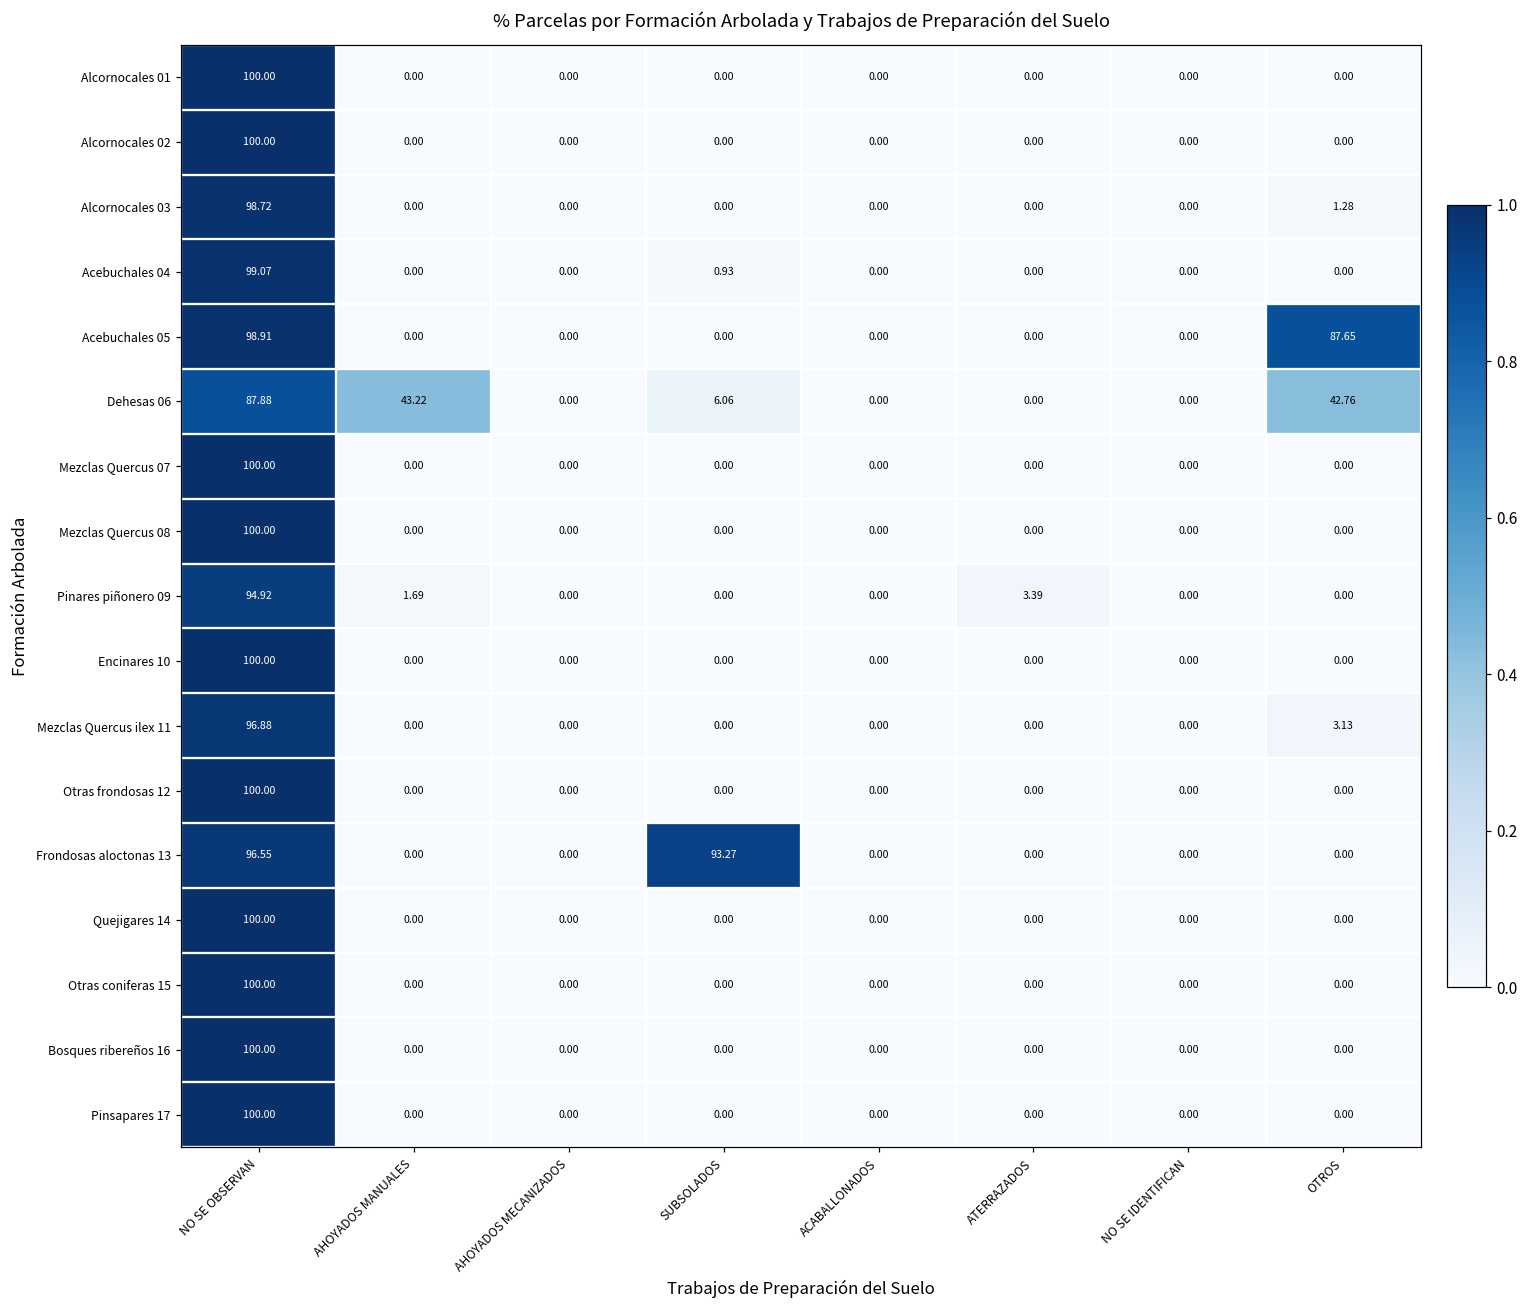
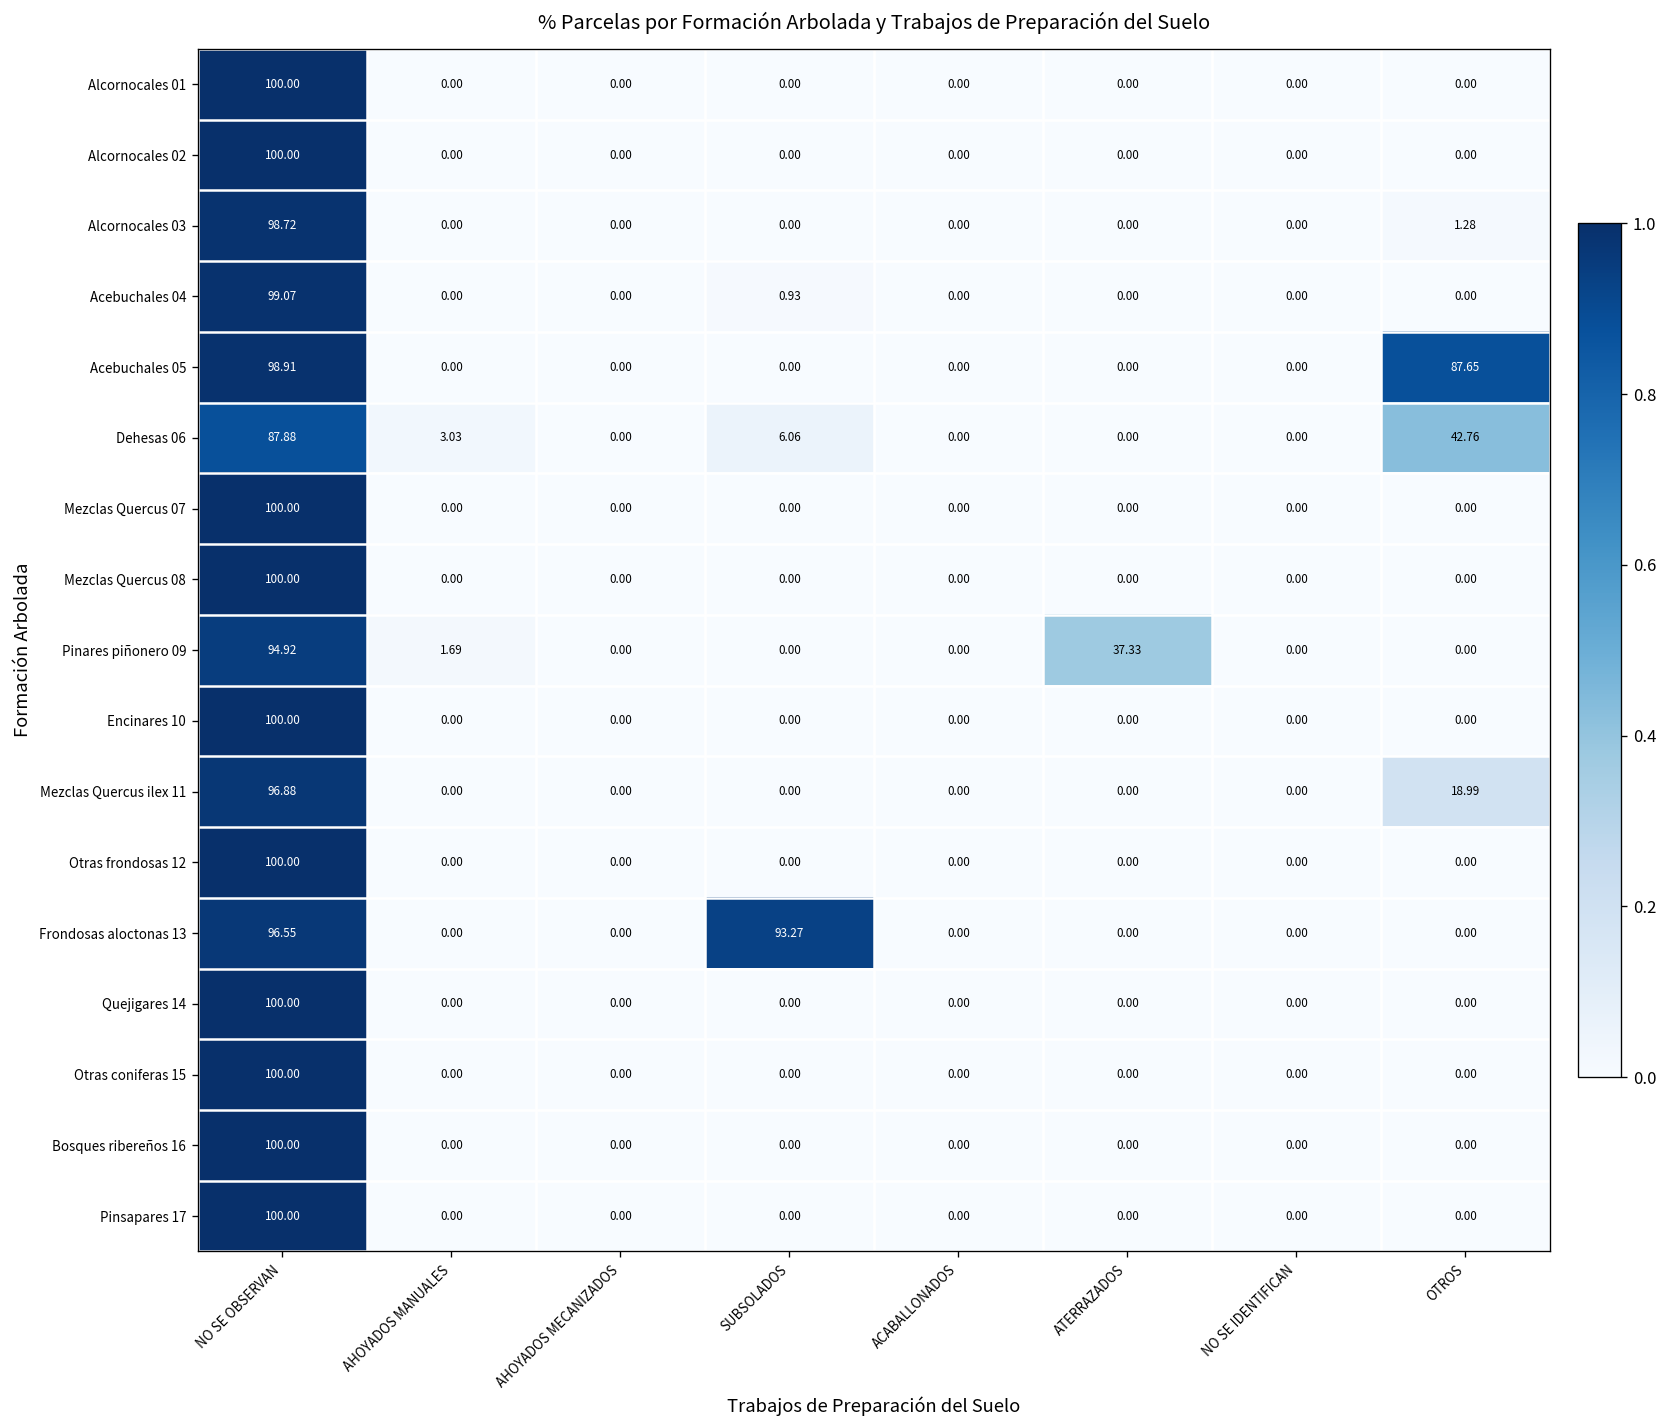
Dehesas 06, AHOYADOS MANUALES: 43.22 -> 3.03
Pinares piñonero 09, ATERRAZADOS: 3.39 -> 37.33
Mezclas Quercus ilex 11, OTROS: 3.13 -> 18.99
